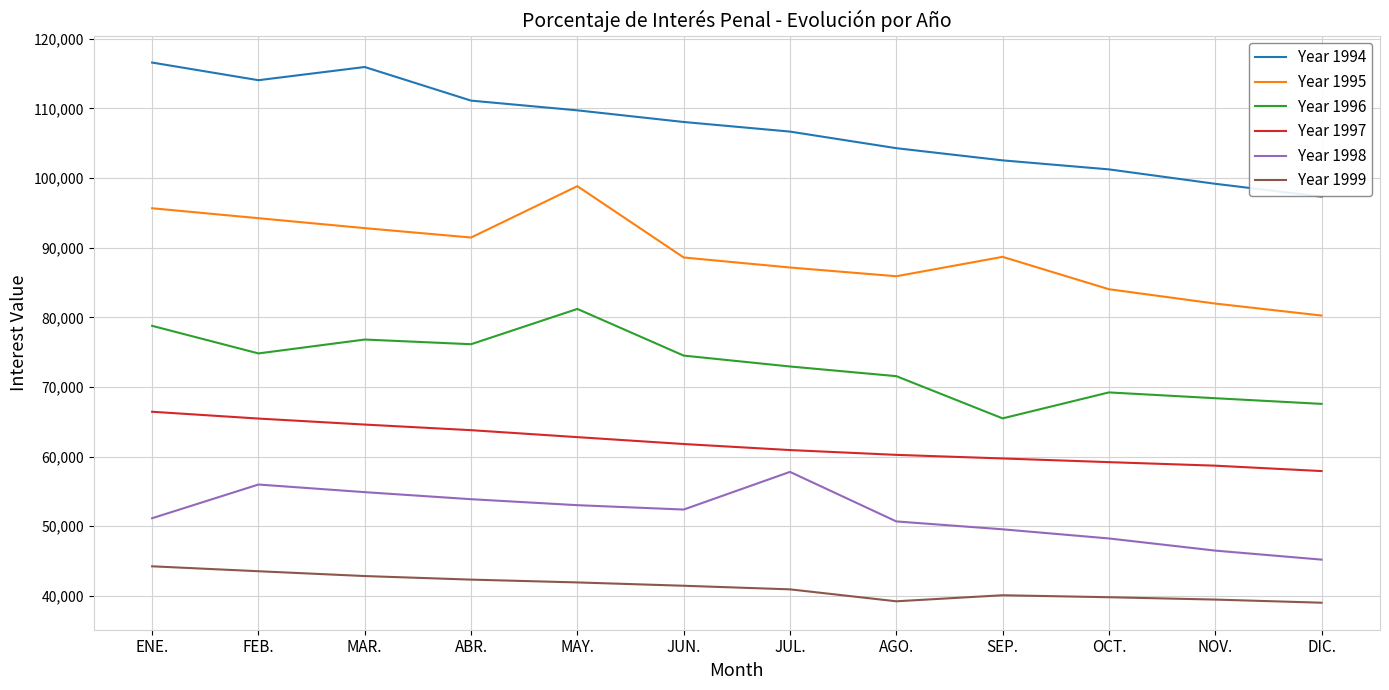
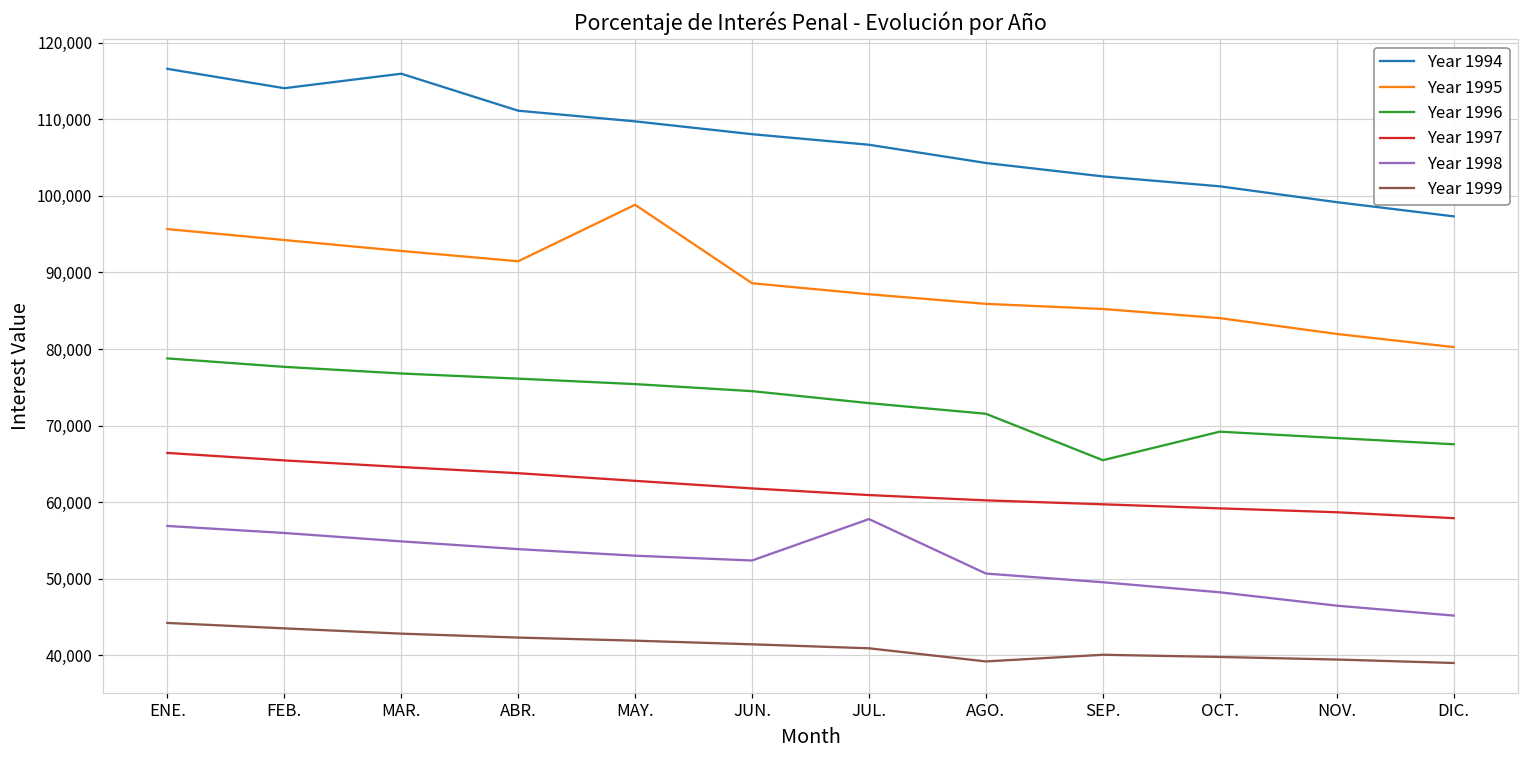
Year 1998, ENE.: 51,000 -> 57,000
Year 1996, FEB.: 75,000 -> 78,000
Year 1996, MAY.: 81,000 -> 75,000
Year 1995, SEP.: 89,000 -> 85,000
